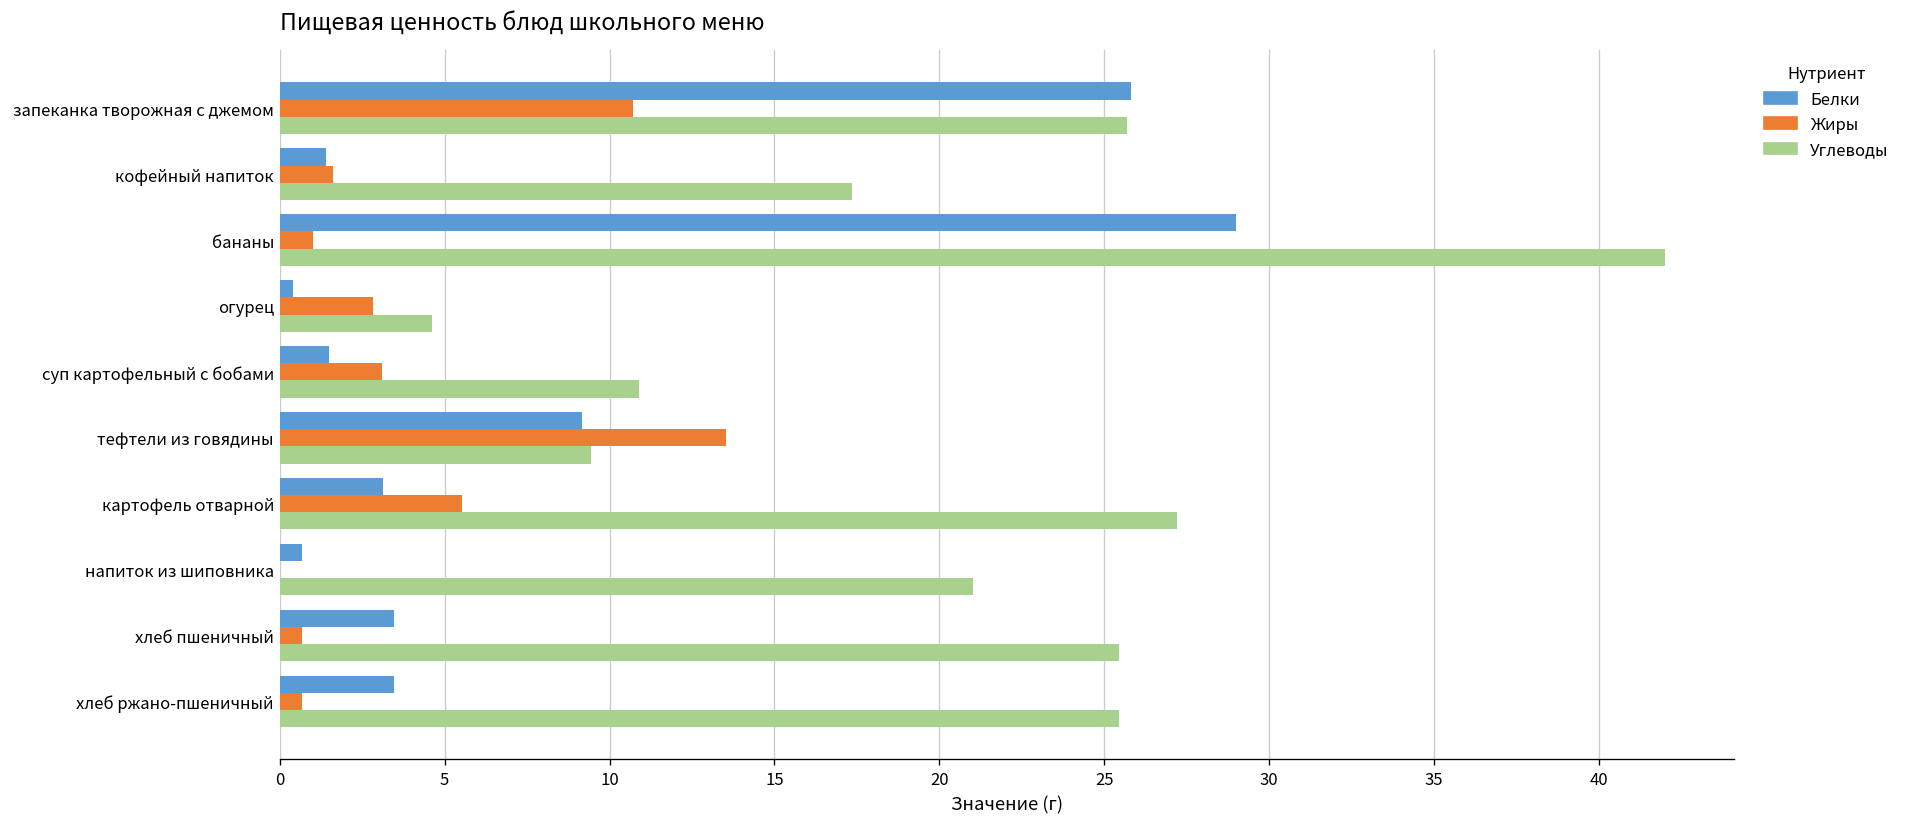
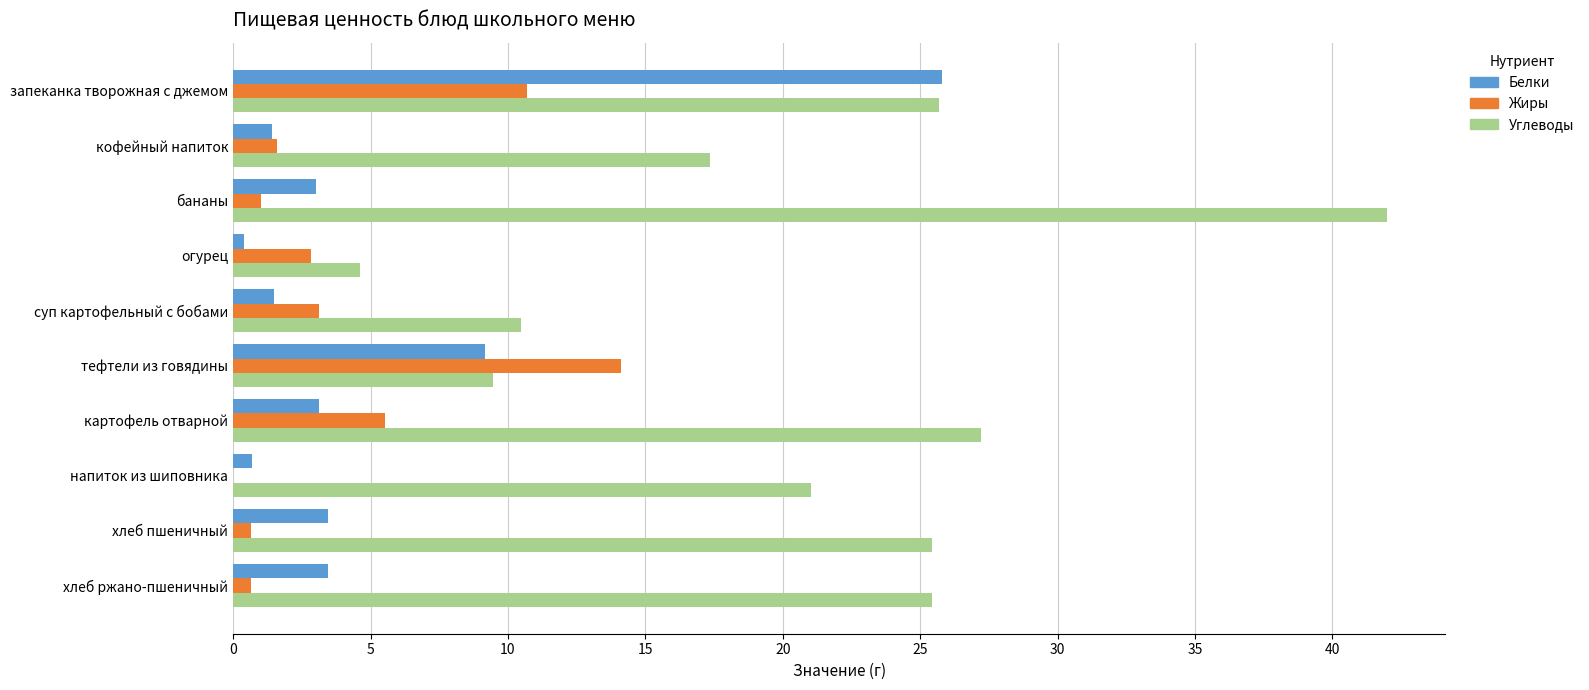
Белки, бананы: 29 -> 3
Углеводы, суп картофельный с бобами: 10.9 -> 10.5
Жиры, тефтели из говядины: 13.5 -> 14.1
